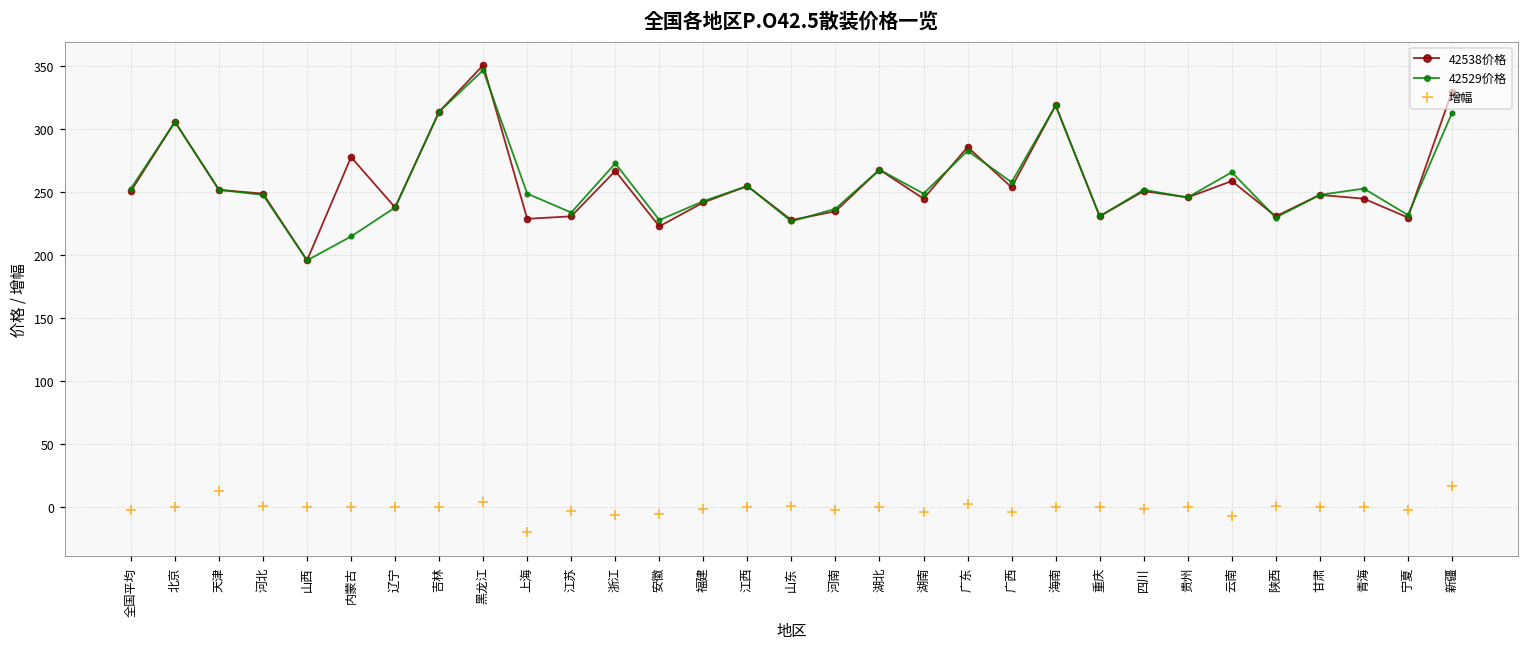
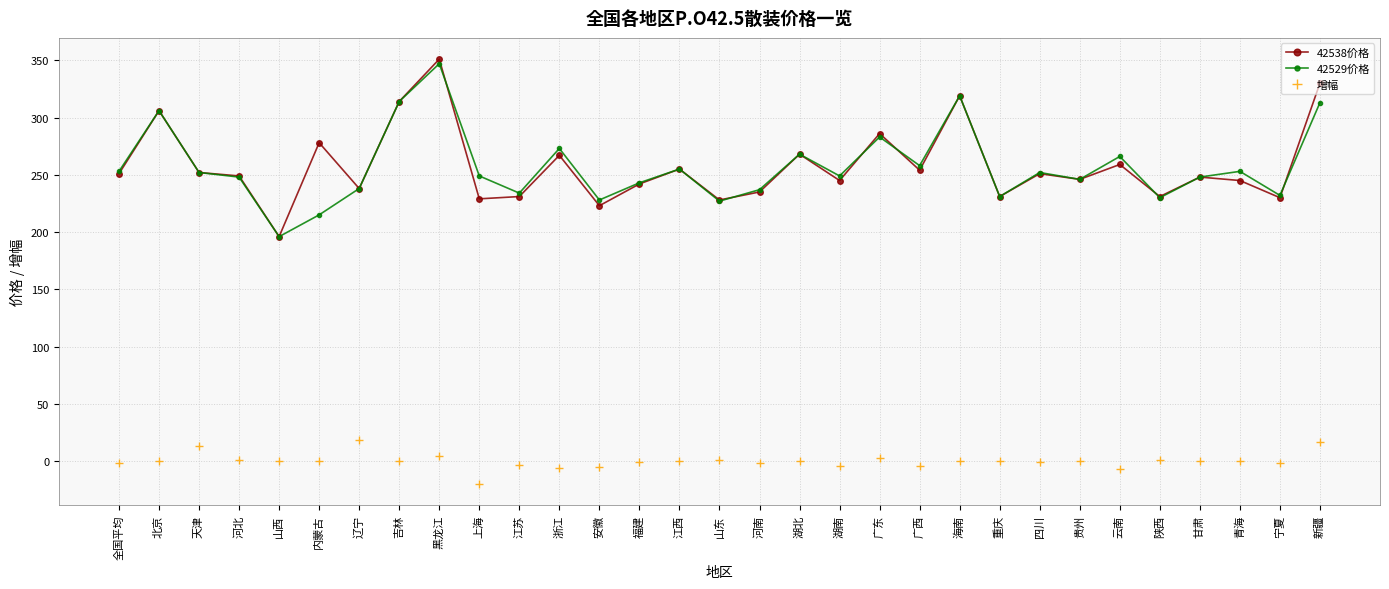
增幅, 辽宁: 0 -> 18
